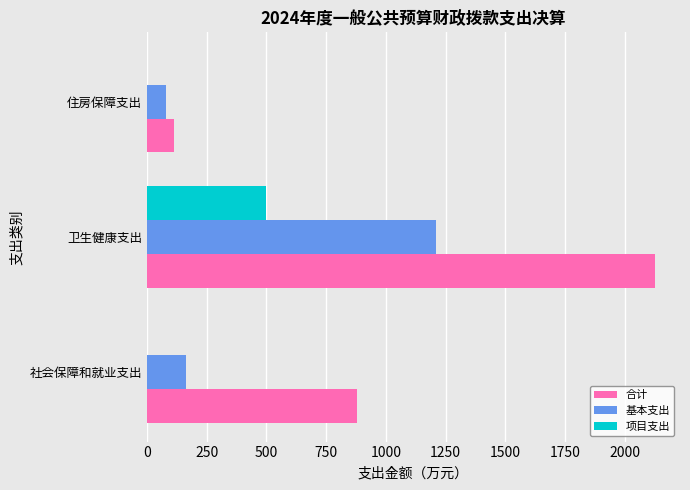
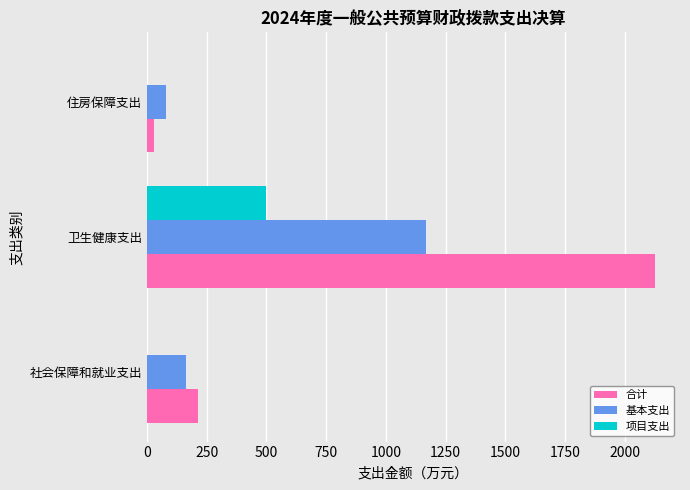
合计, 住房保障支出: 110 -> 30
基本支出, 卫生健康支出: 1210 -> 1170
合计, 社会保障和就业支出: 880 -> 210
